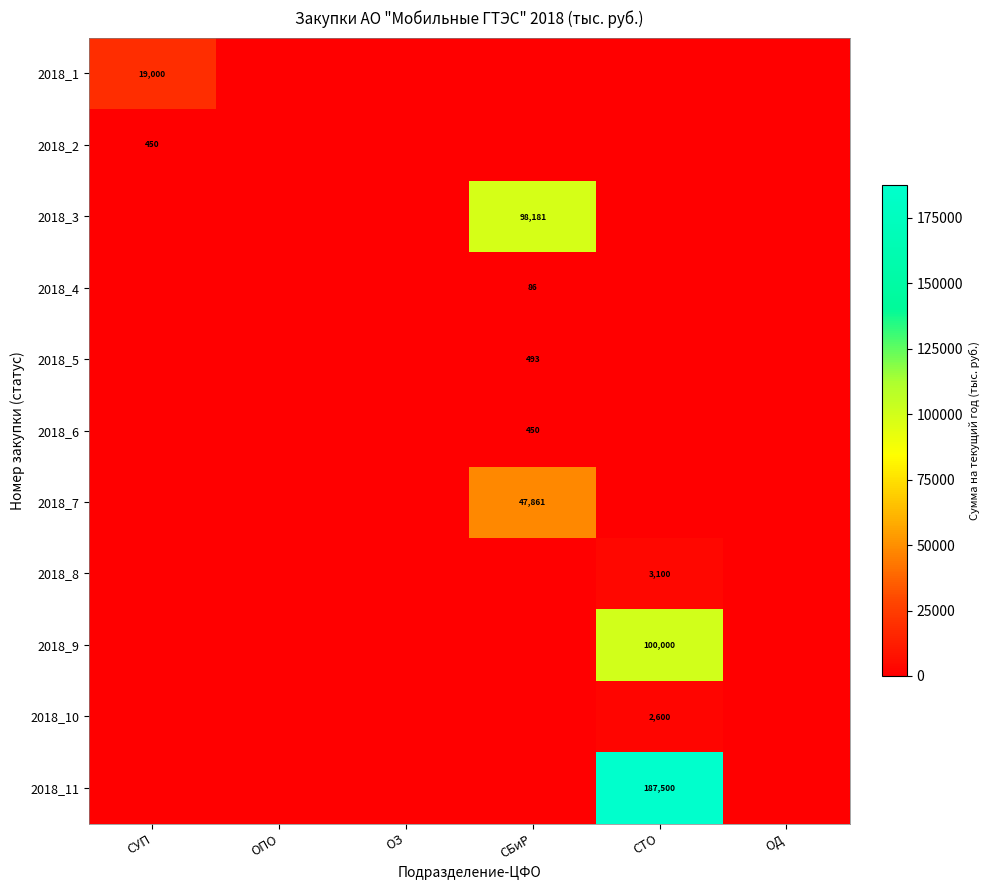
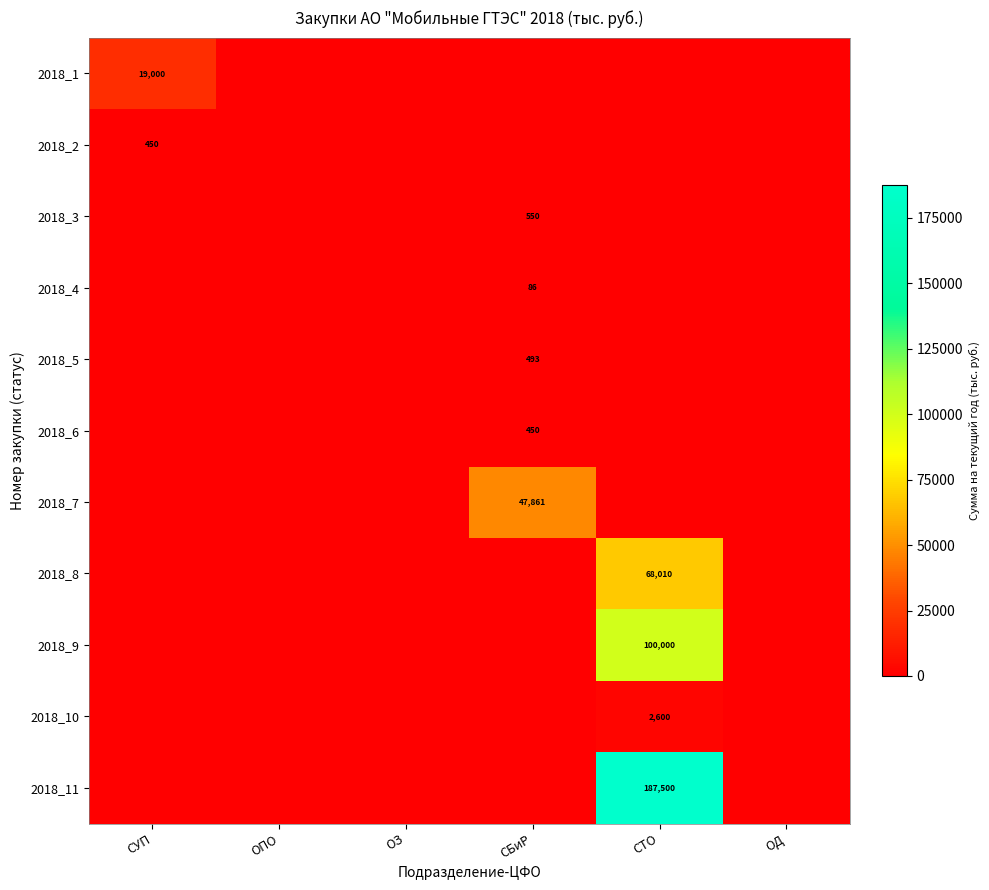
2018_3, СБиР: 98,181 -> 550
2018_8, СТО: 3,100 -> 68,010
